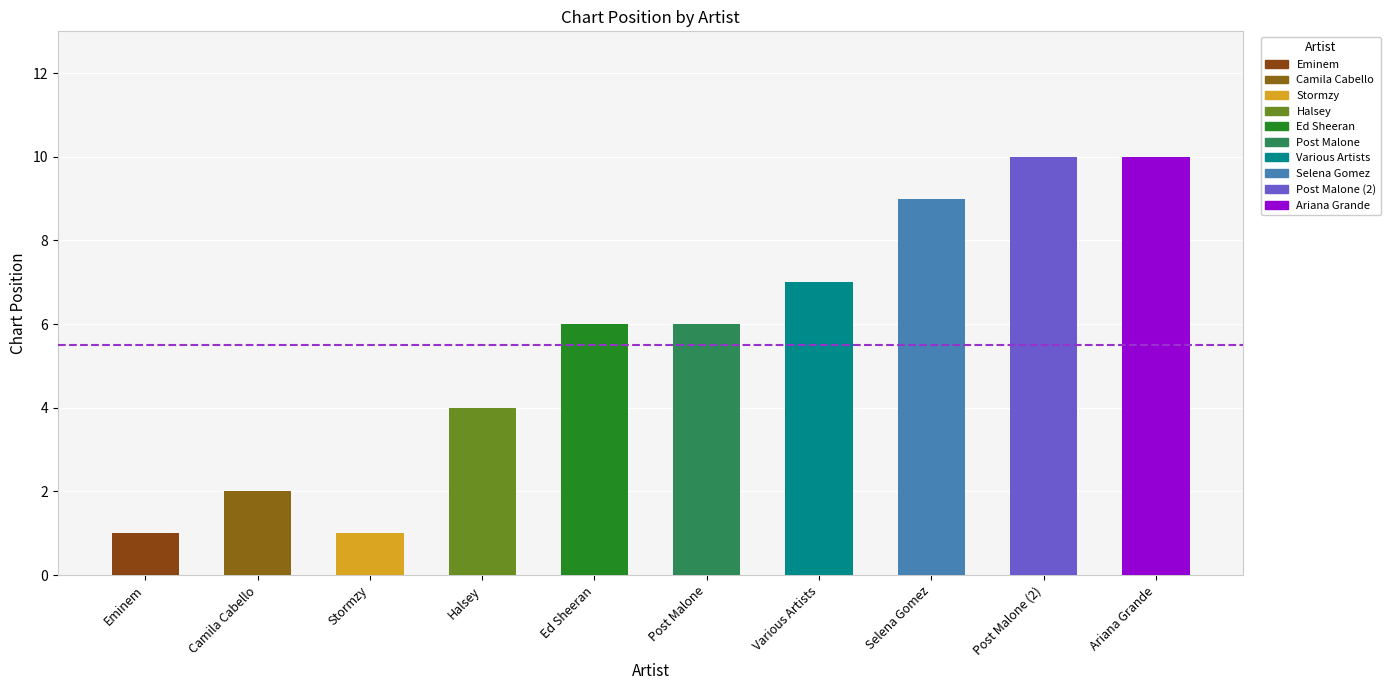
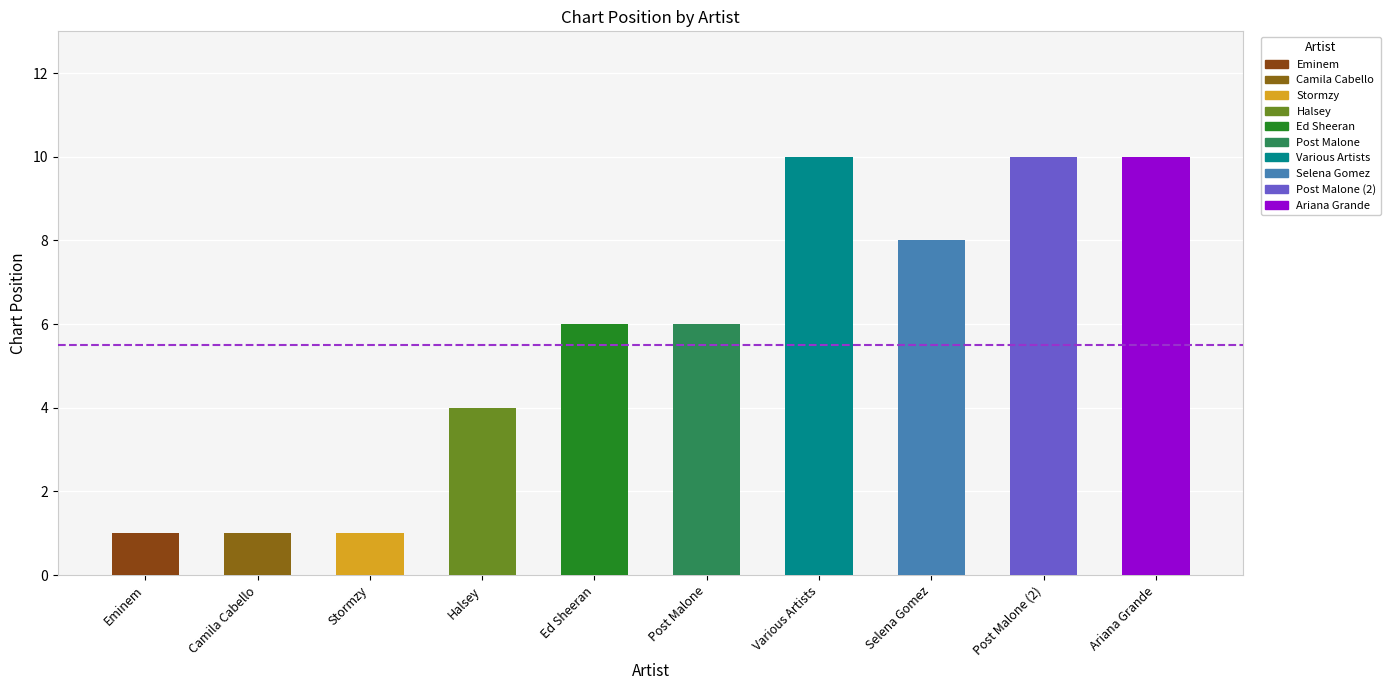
Camila Cabello: 2 -> 1
Various Artists: 7 -> 10
Selena Gomez: 9 -> 8
